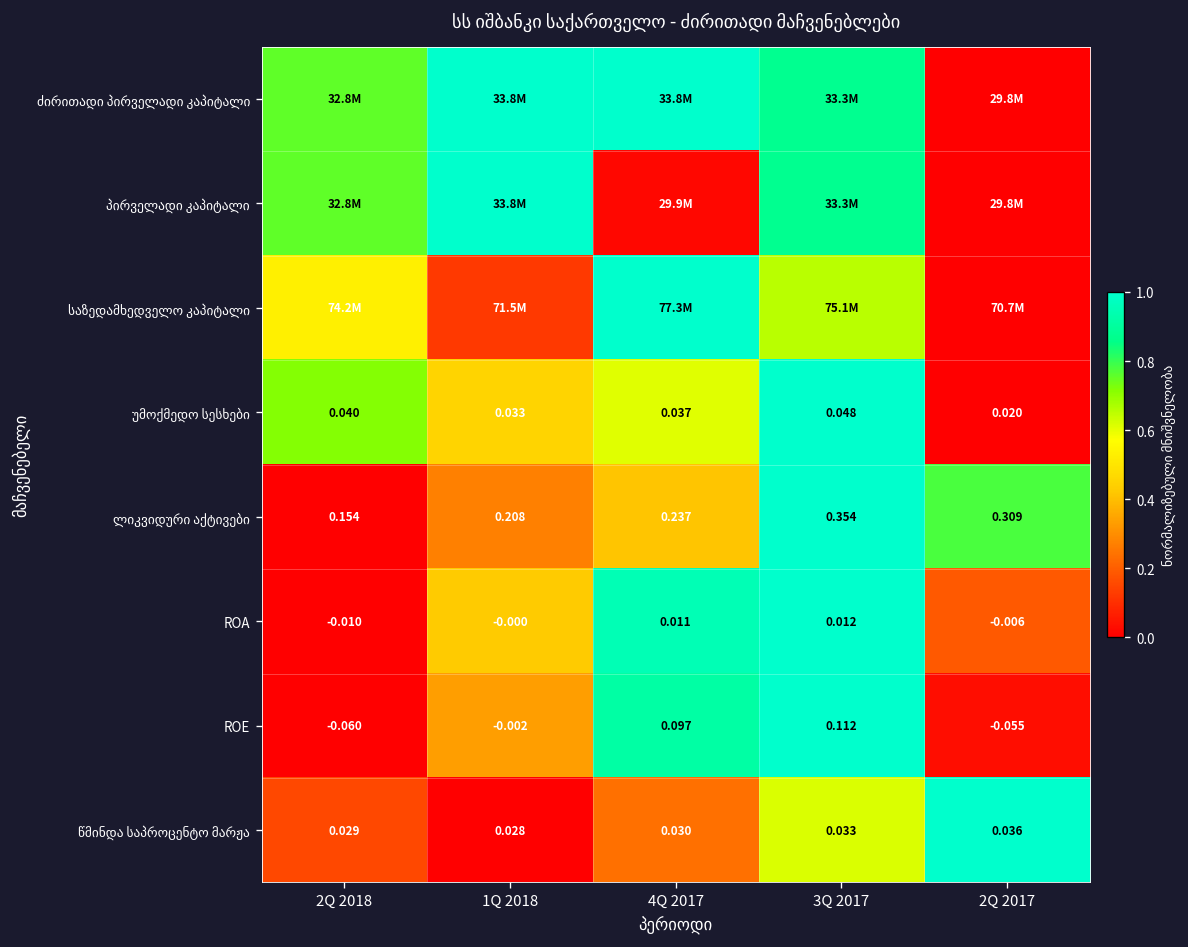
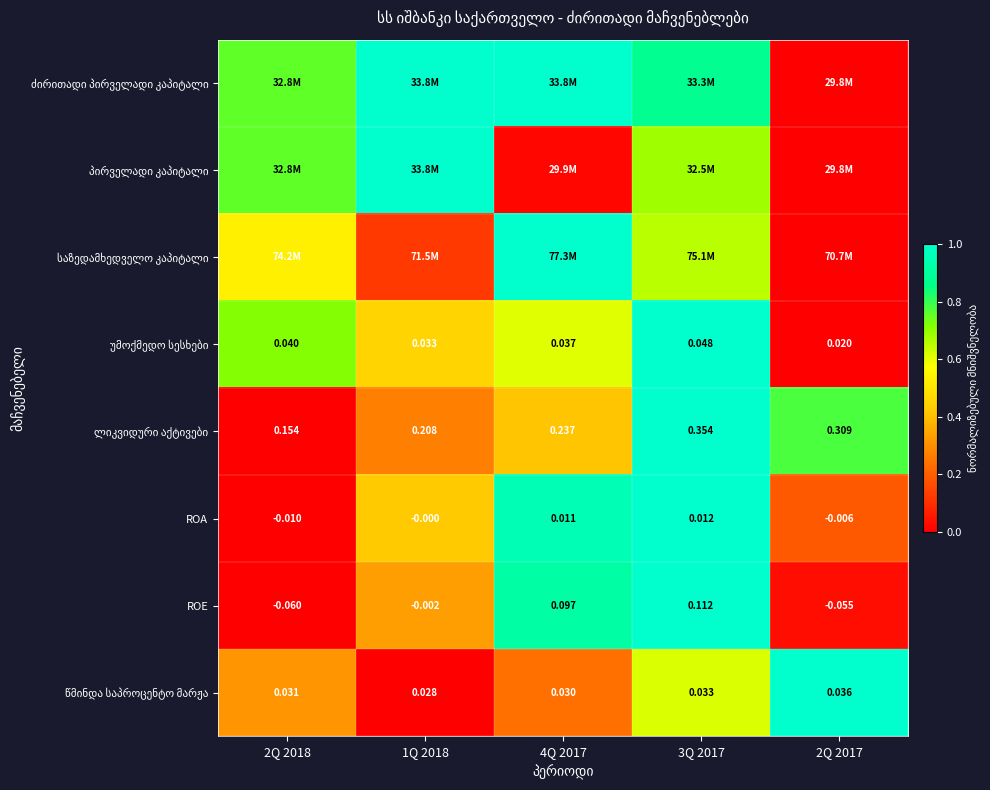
პირველადი კაპიტალი, 3Q 2017: 33.3M -> 32.5M
წმინდა საპროცენტო მარჟა, 2Q 2018: 0.029 -> 0.031
